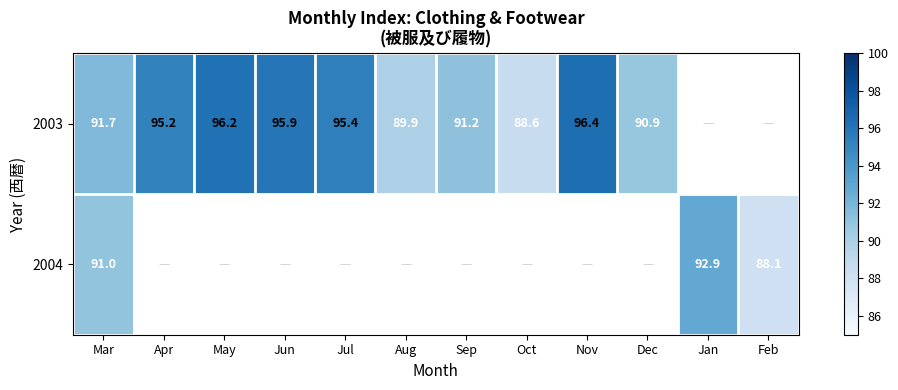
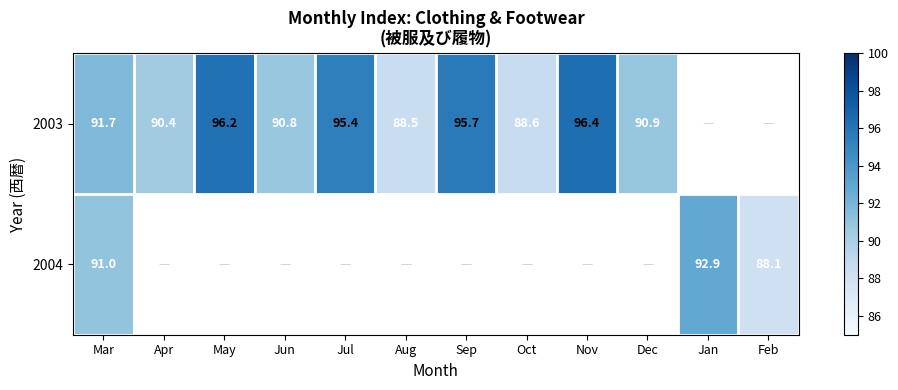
2003, Apr: 95.2 -> 90.4
2003, Jun: 95.9 -> 90.8
2003, Aug: 89.9 -> 88.5
2003, Sep: 91.2 -> 95.7
